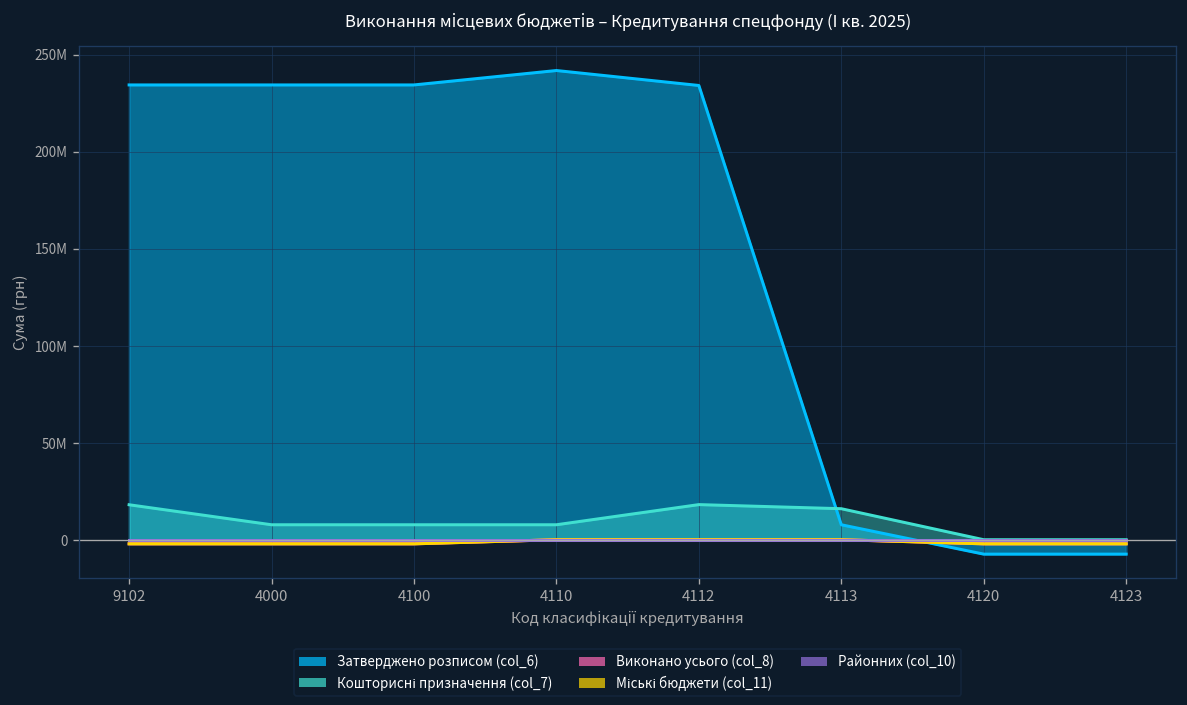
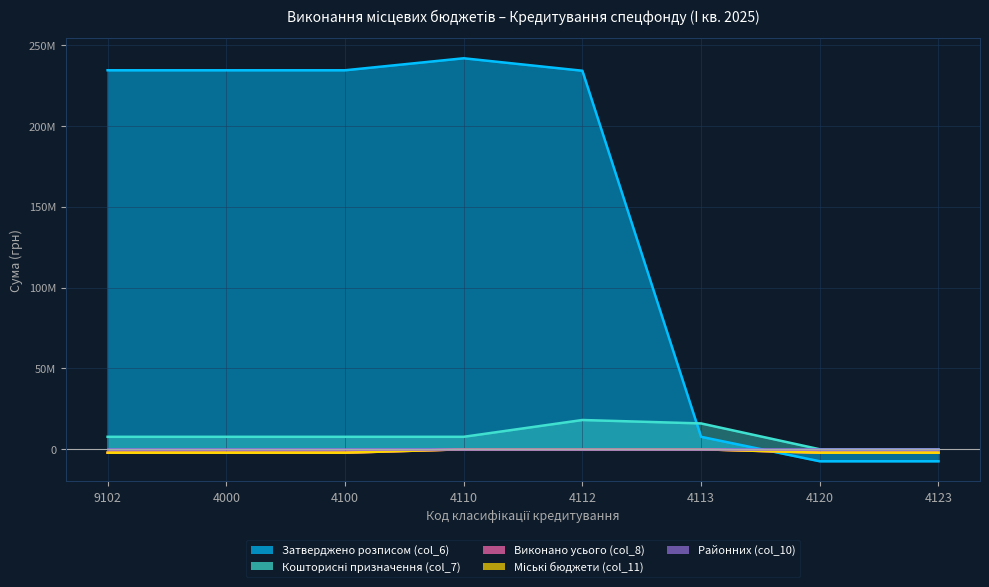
Кошторисні призначення (col_7), 9102: 18000000 -> 8000000
